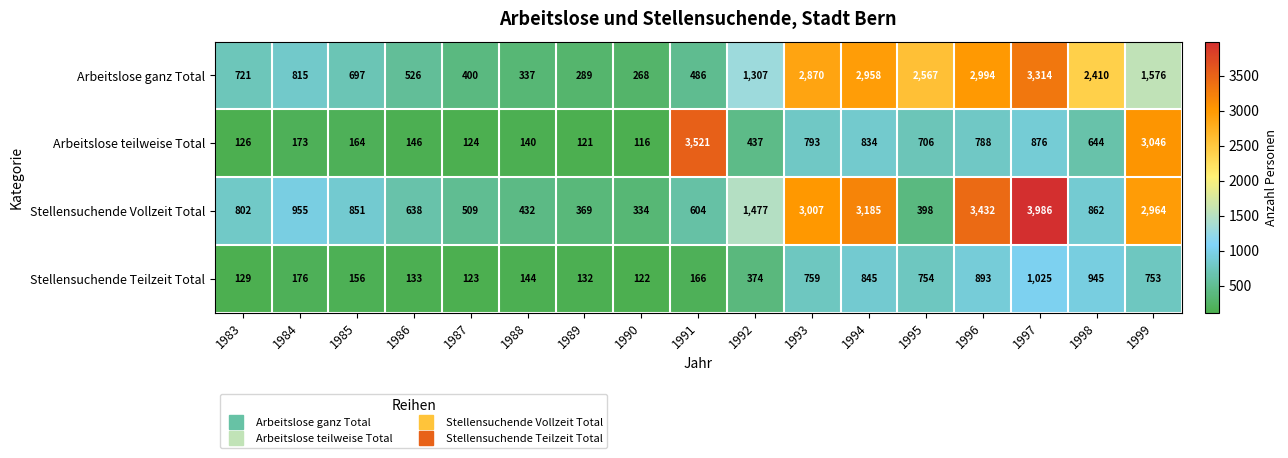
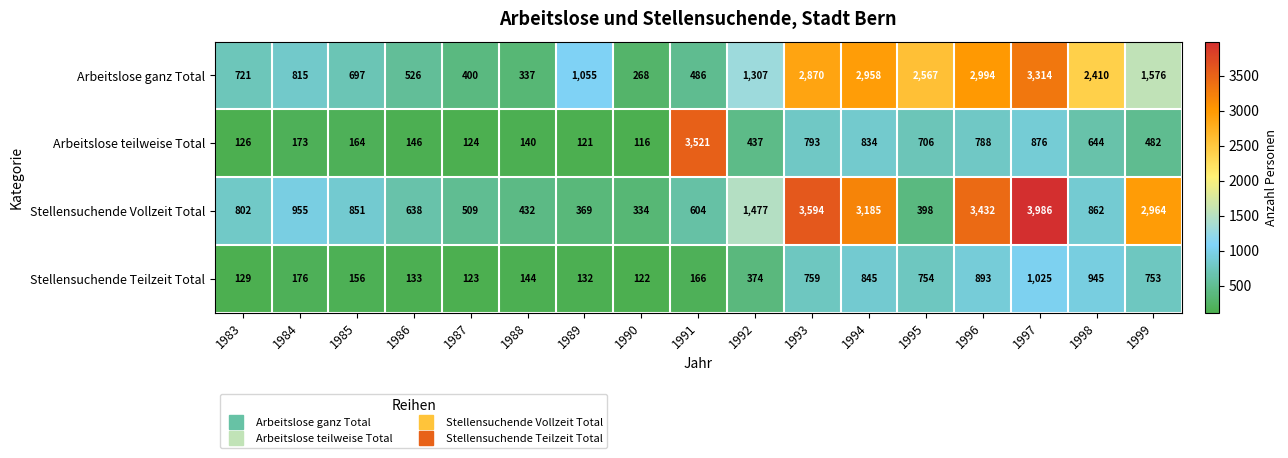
Arbeitslose ganz Total, 1989: 289 -> 1,055
Arbeitslose teilweise Total, 1999: 3,046 -> 482
Stellensuchende Vollzeit Total, 1993: 3,007 -> 3,594
